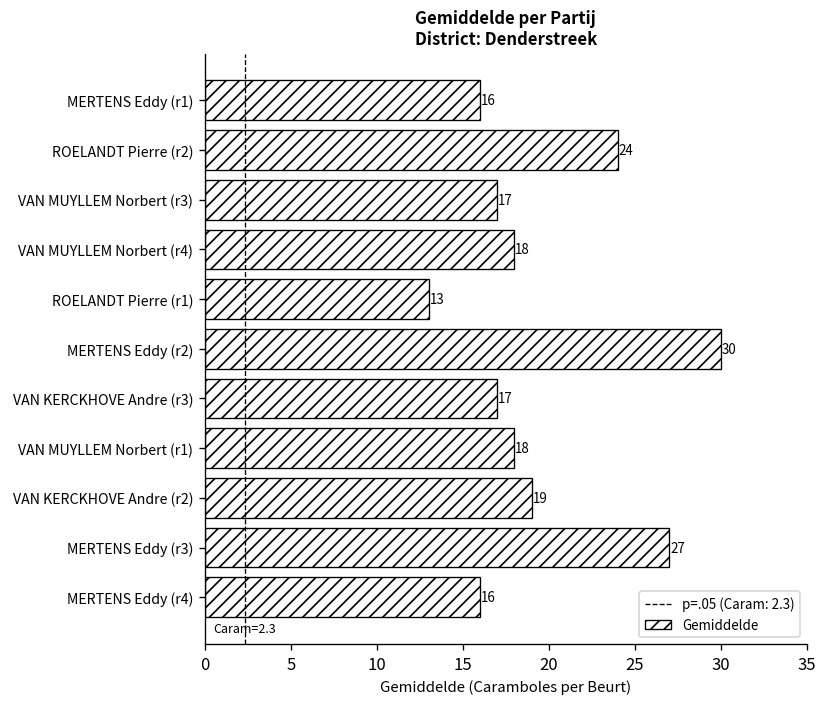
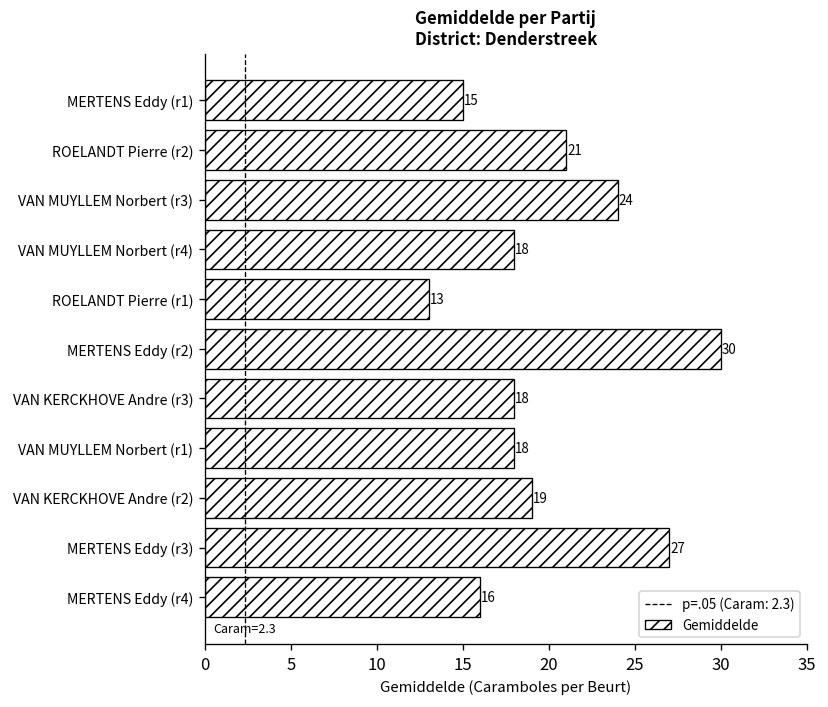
MERTENS Eddy (r1): 16 -> 15
ROELANDT Pierre (r2): 24 -> 21
VAN MUYLLEM Norbert (r3): 17 -> 24
VAN KERCKHOVE Andre (r3): 17 -> 18
